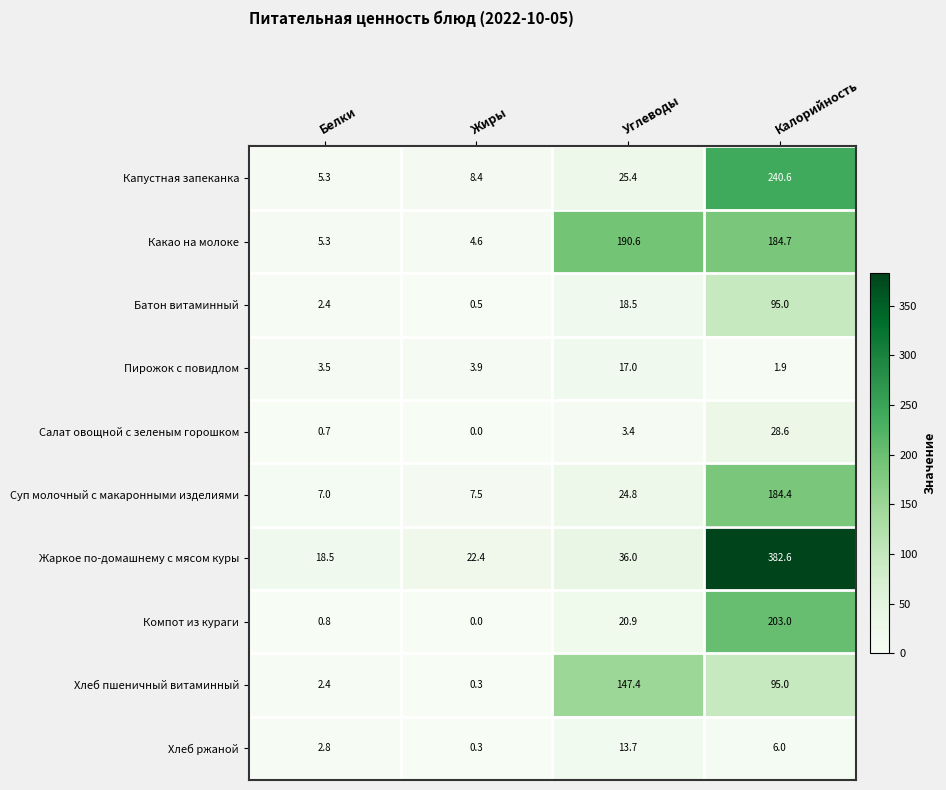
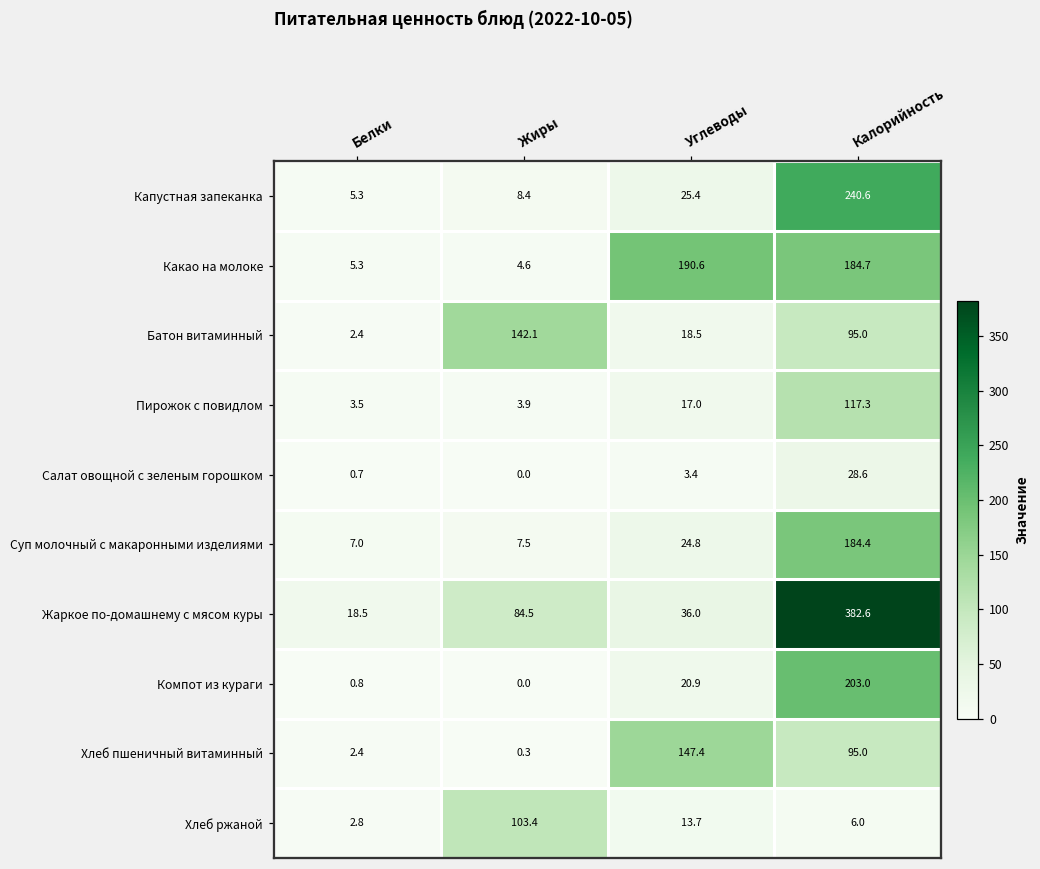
Батон витаминный, Жиры: 0.5 -> 142.1
Пирожок с повидлом, Калорийность: 1.9 -> 117.3
Жаркое по-домашнему с мясом куры, Жиры: 22.4 -> 84.5
Хлеб ржаной, Жиры: 0.3 -> 103.4
